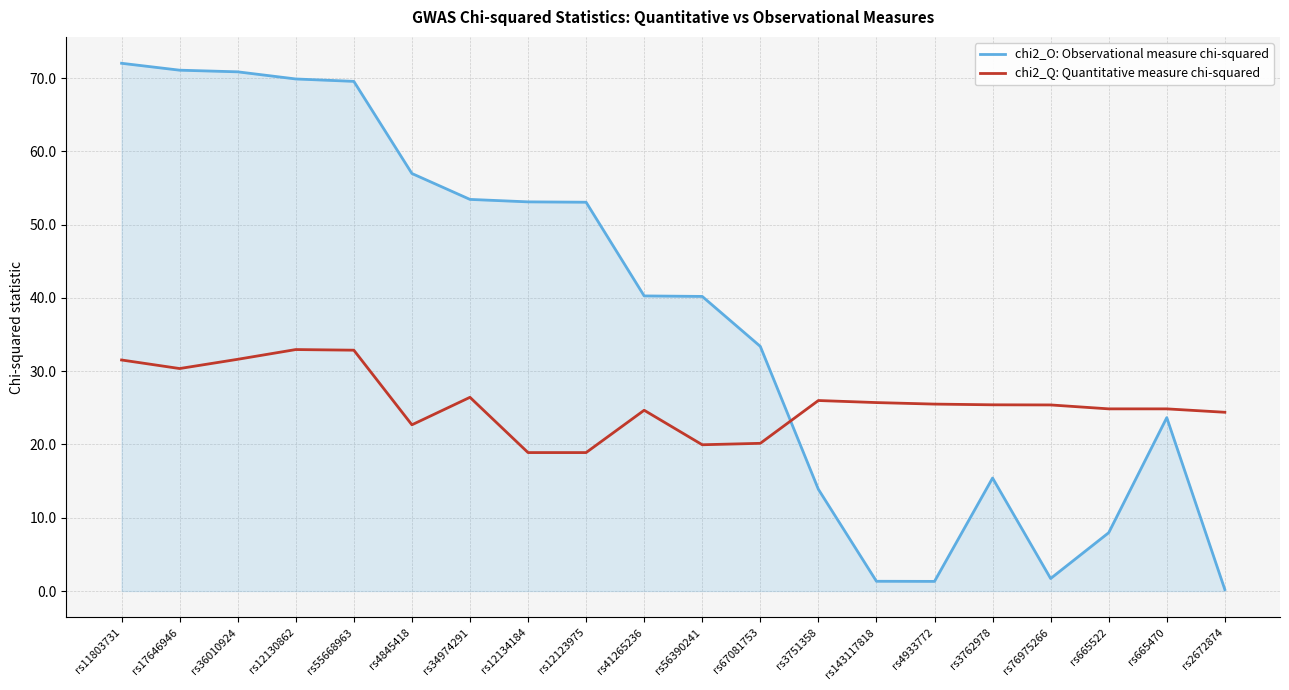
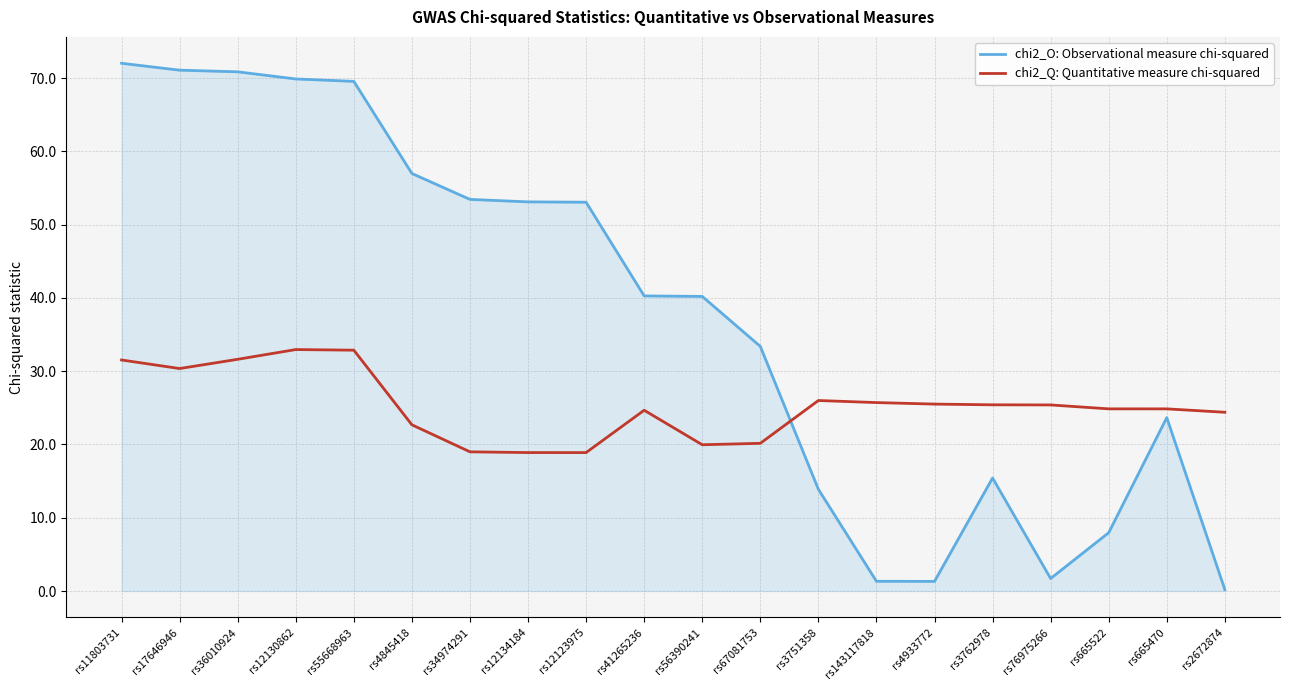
chi2_Q: Quantitative measure chi-squared, rs34974291: 26 -> 19
